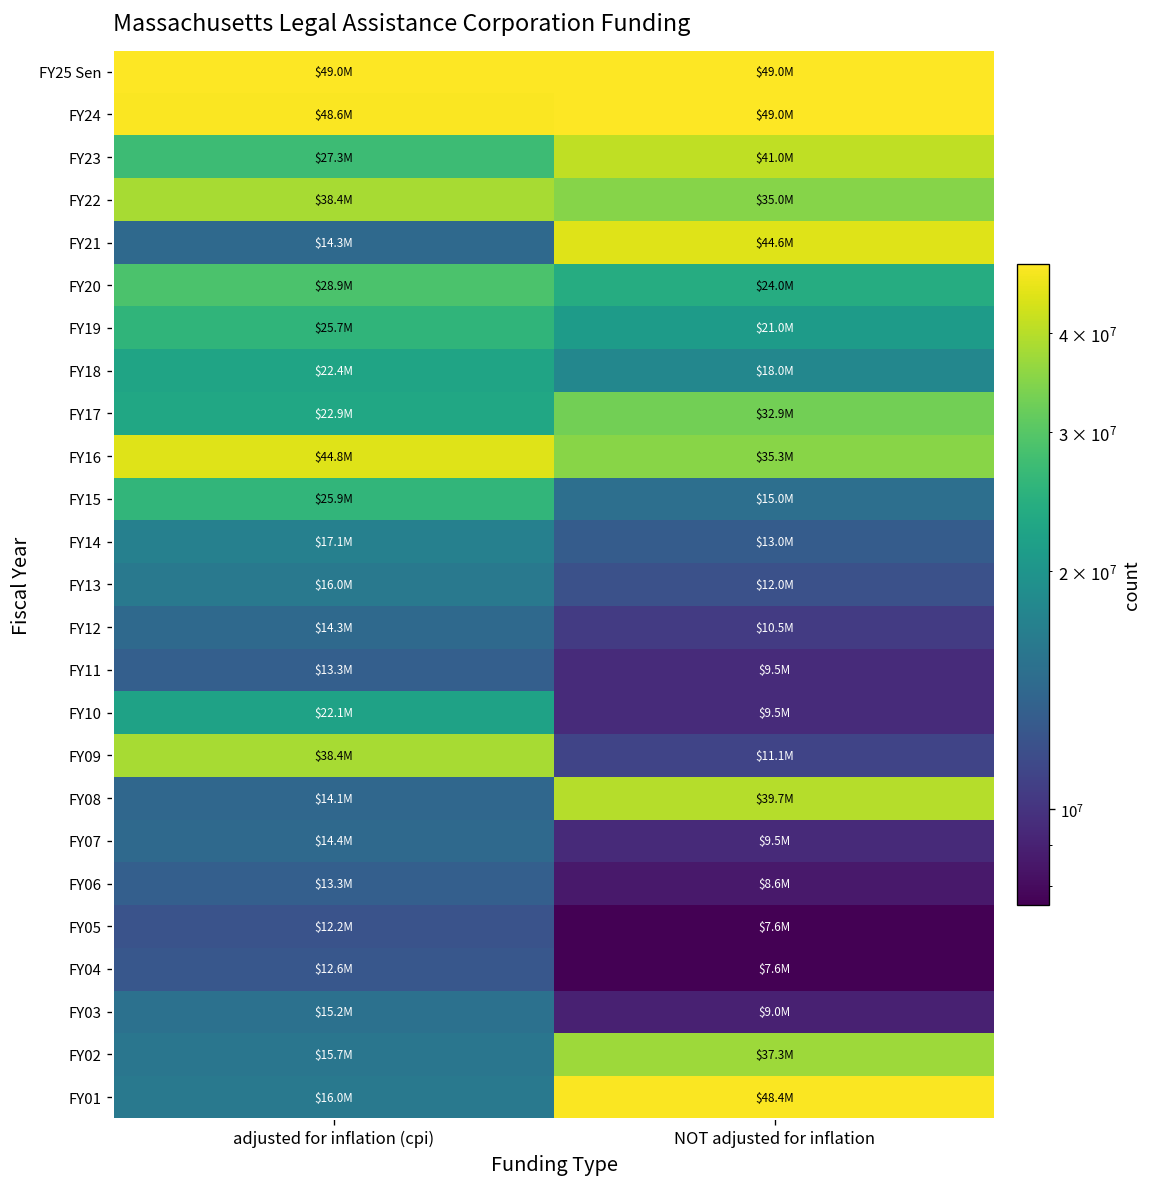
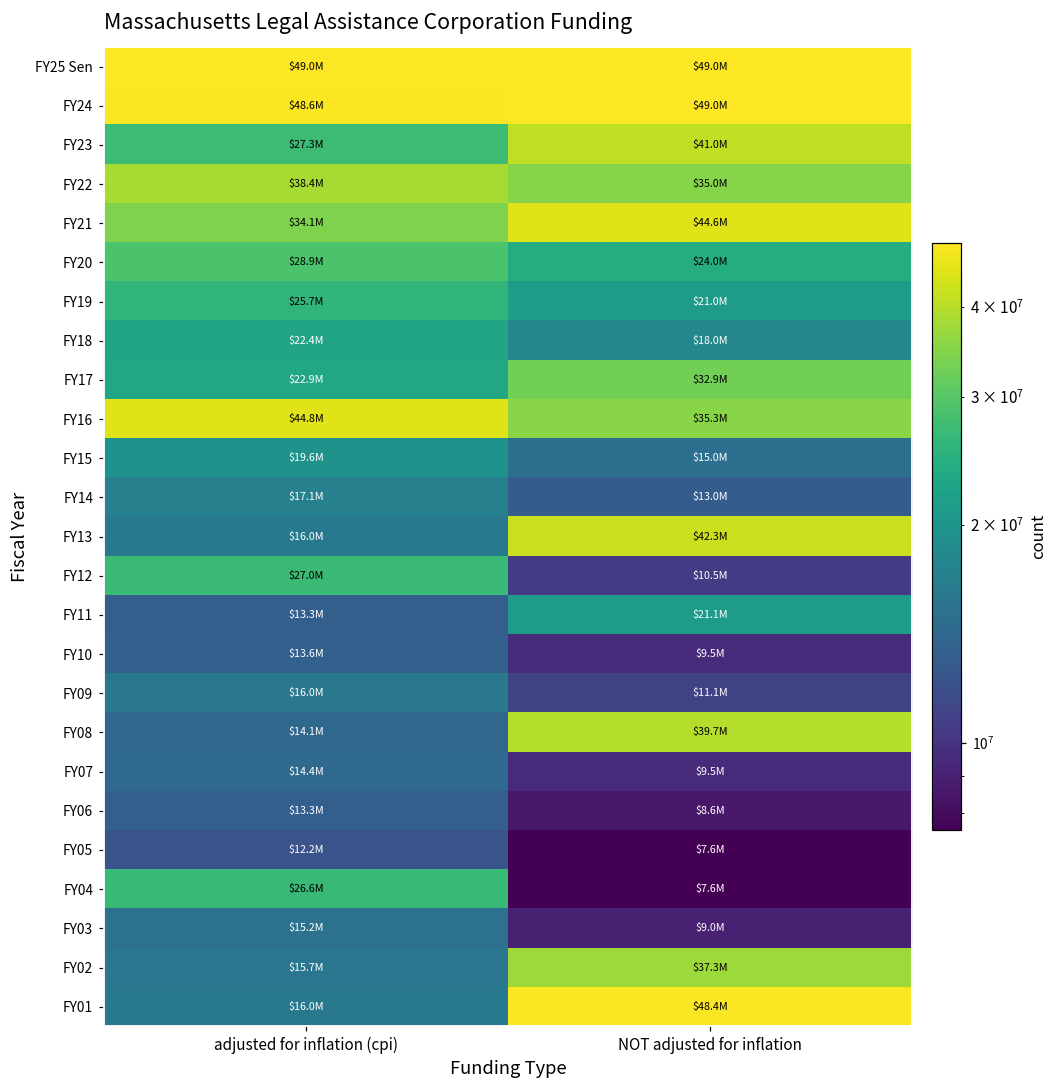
FY21, adjusted for inflation (cpi): $14.3M -> $34.1M
FY15, adjusted for inflation (cpi): $25.9M -> $19.6M
FY13, NOT adjusted for inflation: $12.0M -> $42.3M
FY12, adjusted for inflation (cpi): $14.3M -> $27.0M
FY11, NOT adjusted for inflation: $9.5M -> $21.1M
FY10, adjusted for inflation (cpi): $22.1M -> $13.6M
FY09, adjusted for inflation (cpi): $38.4M -> $16.0M
FY04, adjusted for inflation (cpi): $12.6M -> $26.6M
